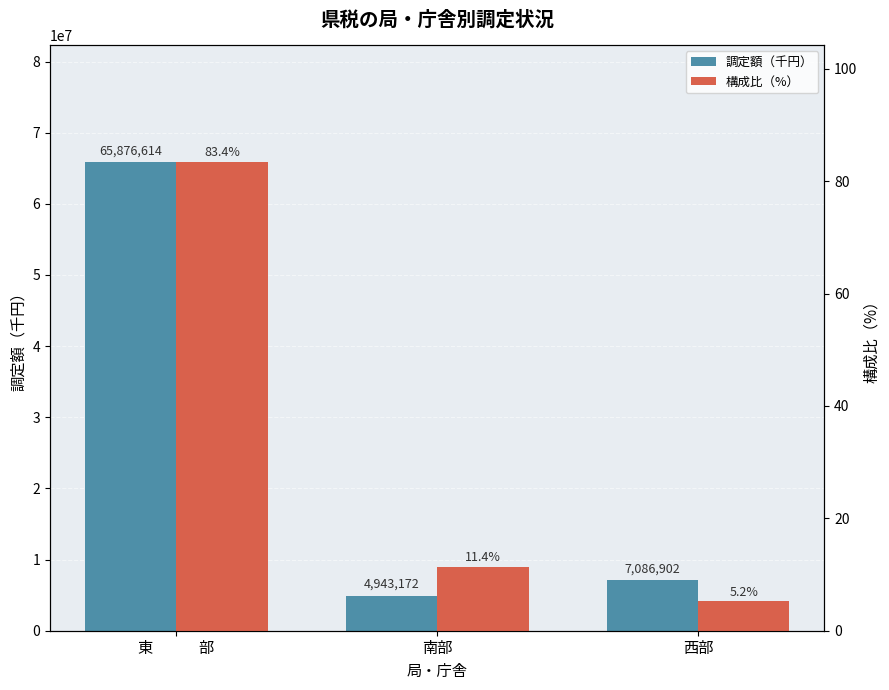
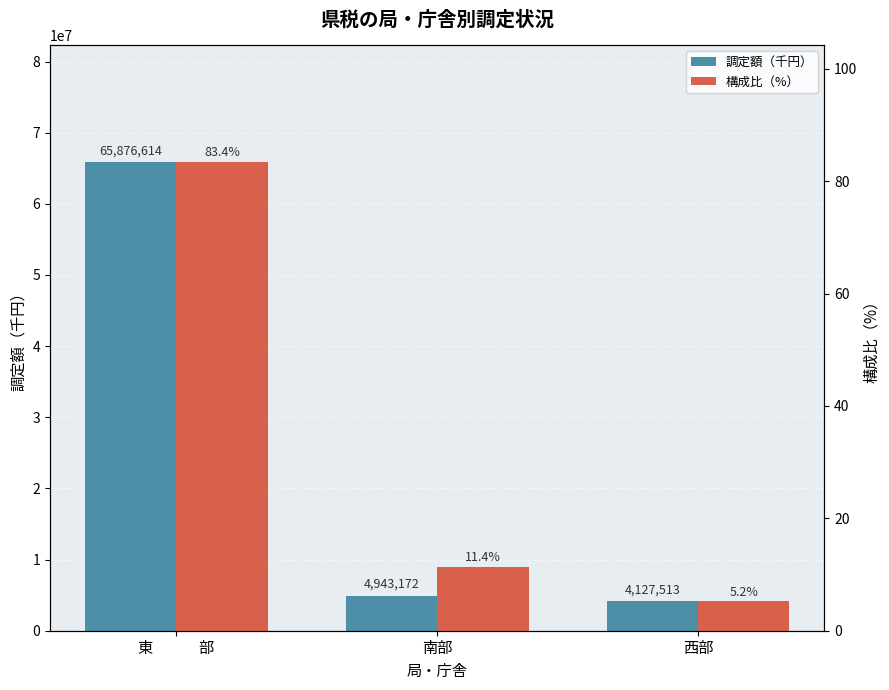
調定額（千円）, 西部: 7,086,902 -> 4,127,513
